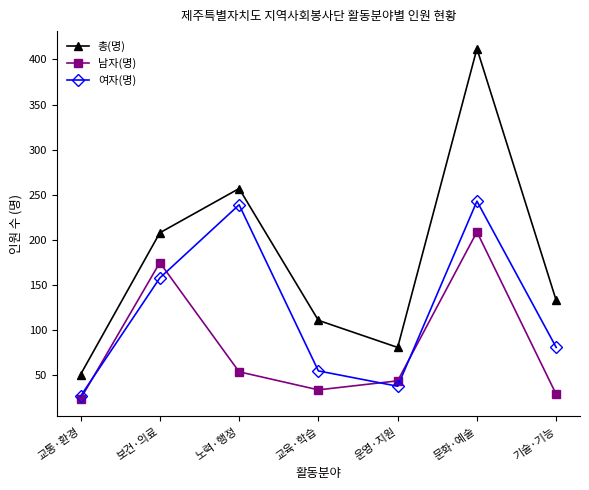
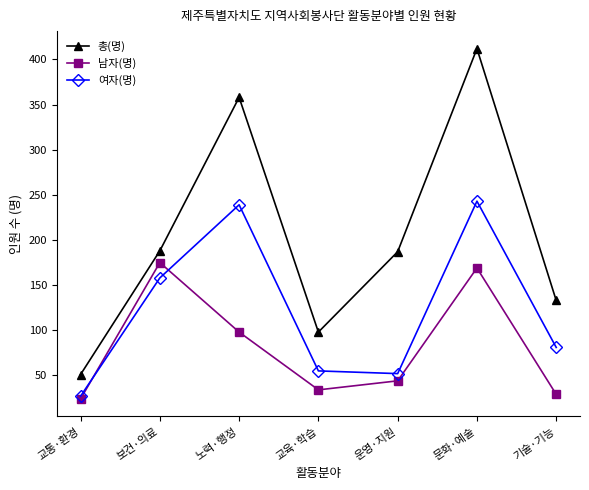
총(명), 보건·의료: 210 -> 190
총(명), 노력·행정: 260 -> 360
남자(명), 노력·행정: 50 -> 100
총(명), 교육·학습: 110 -> 100
총(명), 운영·지원: 80 -> 190
여자(명), 운영·지원: 40 -> 50
남자(명), 문화·예술: 210 -> 170
